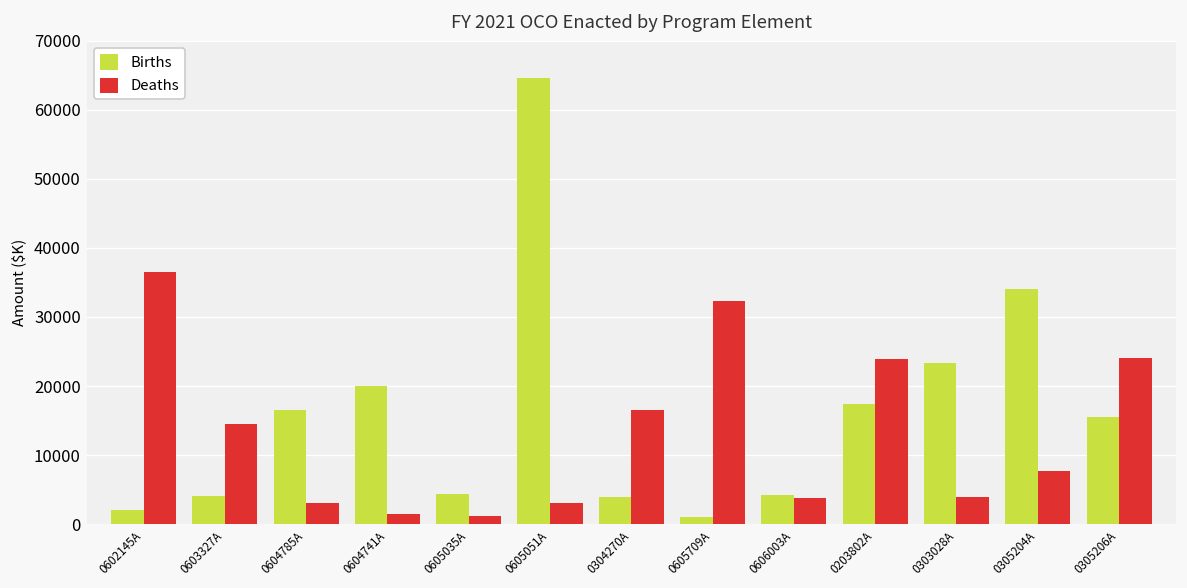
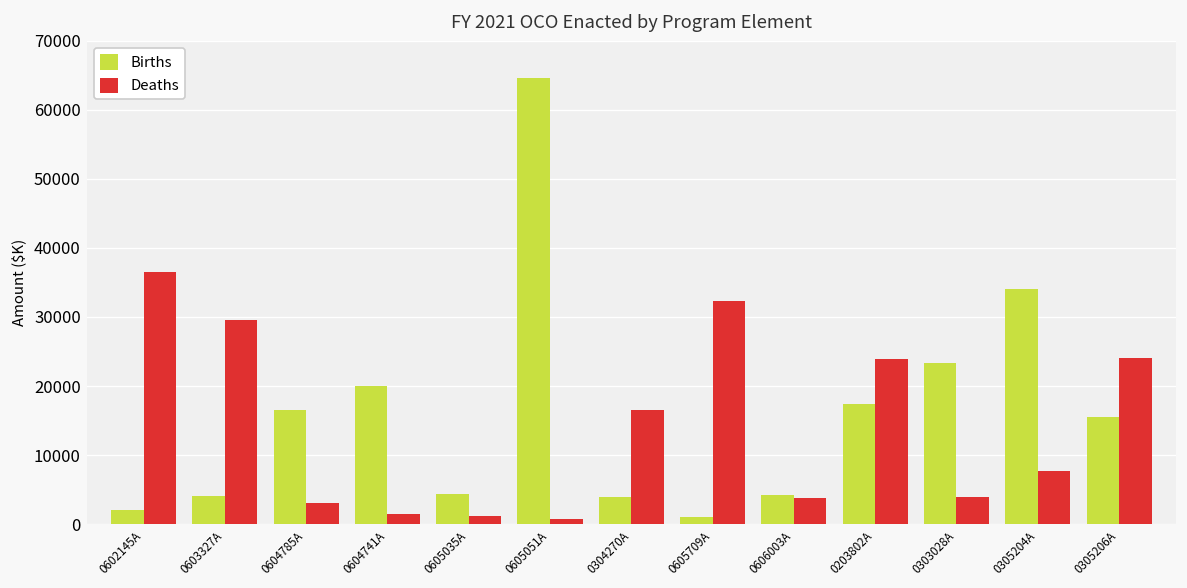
Deaths, 0603327A: 14000 -> 30000
Deaths, 0605051A: 3000 -> 1000
